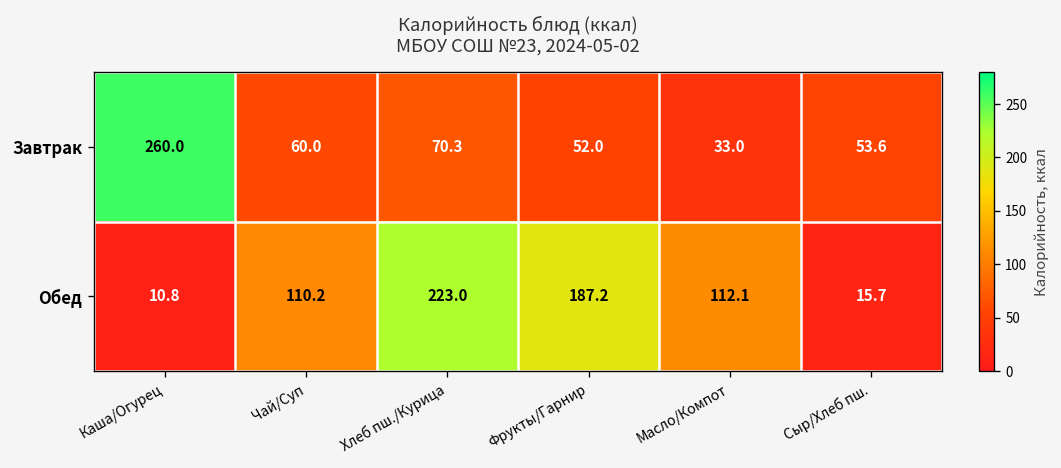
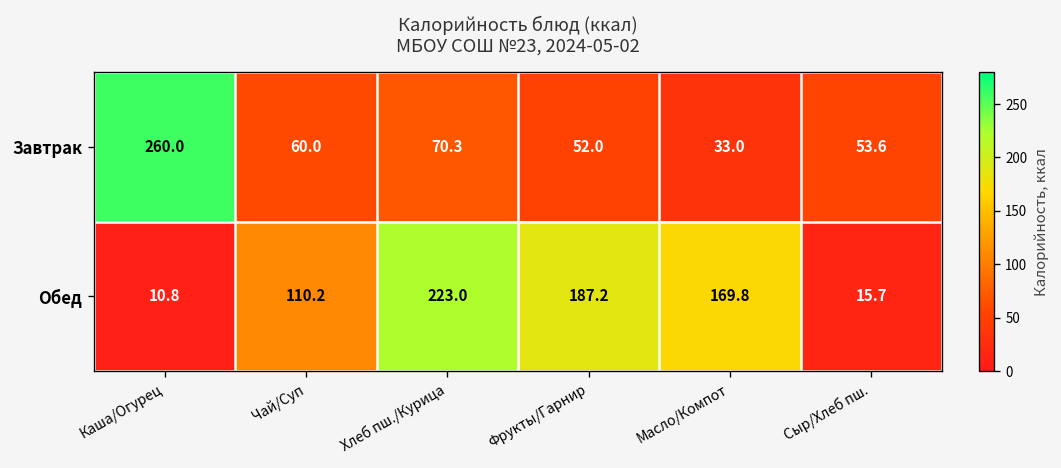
Обед, Масло/Компот: 112.1 -> 169.8
